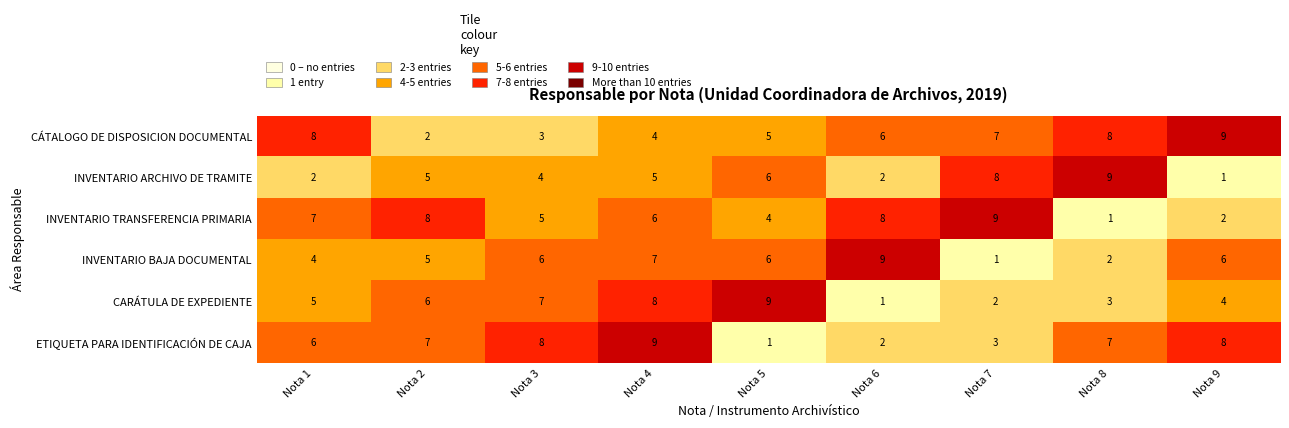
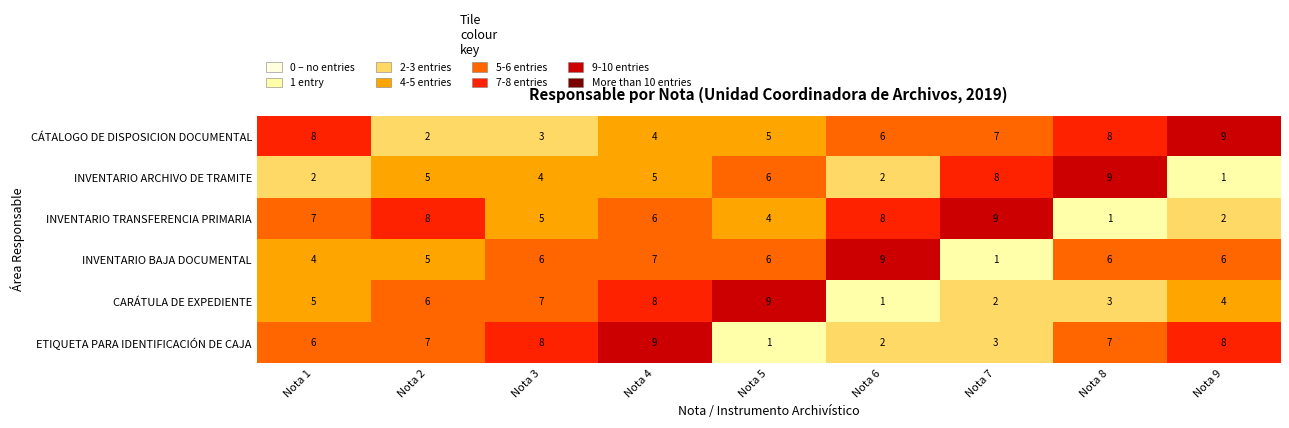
INVENTARIO BAJA DOCUMENTAL, Nota 8: 2 -> 6
